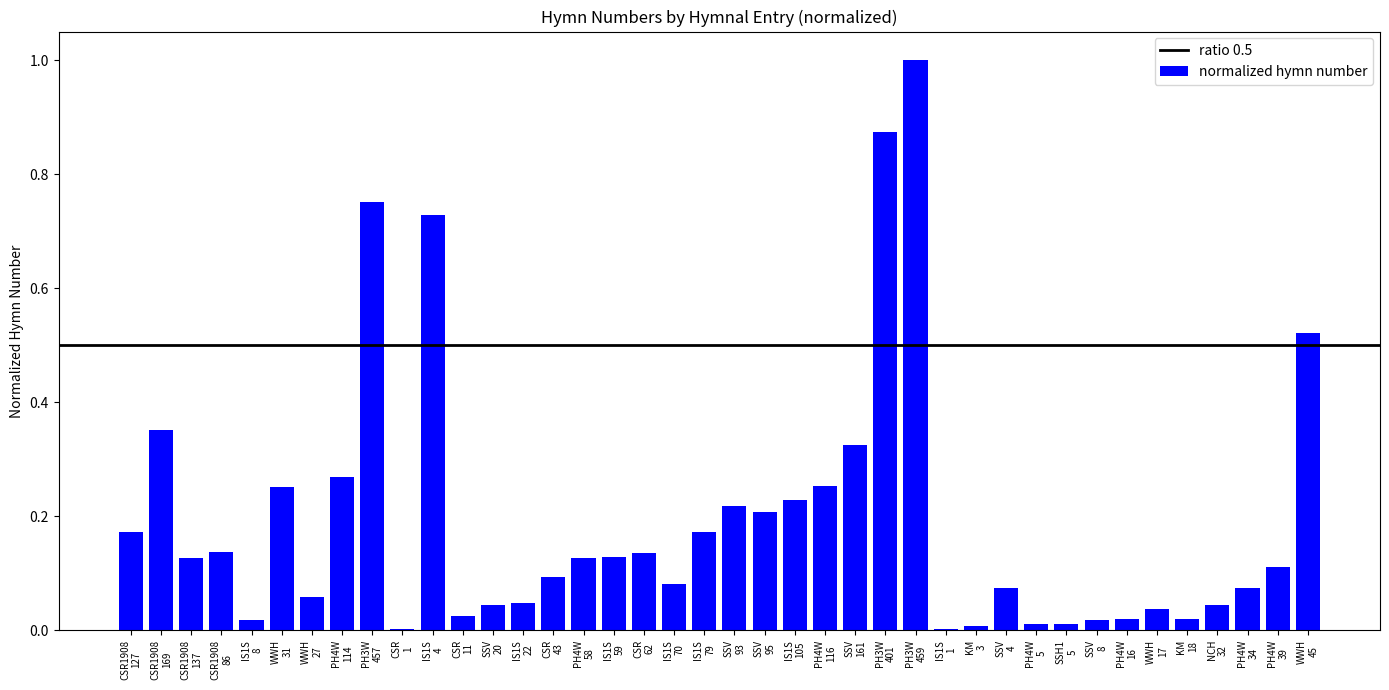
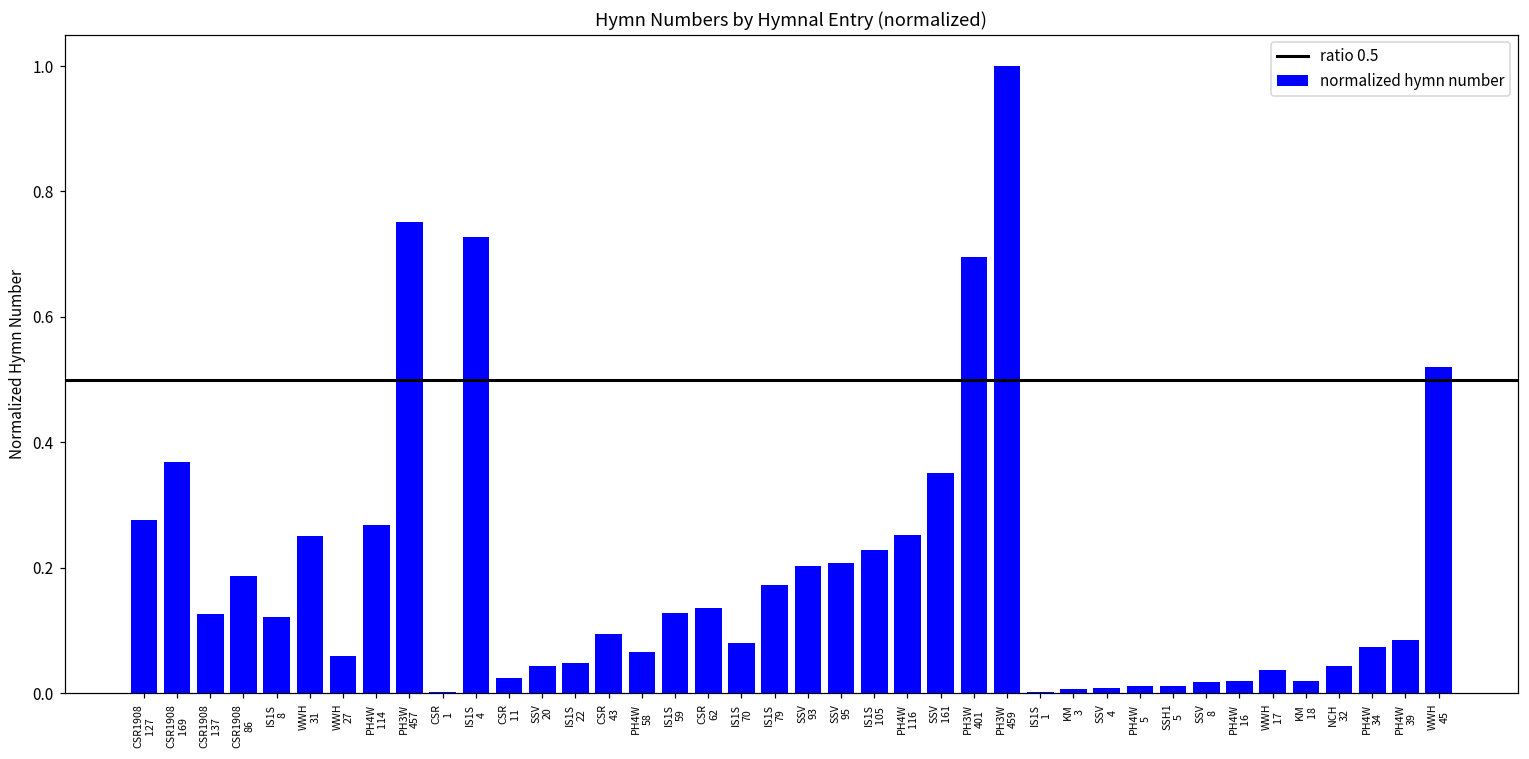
CSR1908 127: 0.17 -> 0.28
CSR1908 169: 0.35 -> 0.37
CSR1908 86: 0.14 -> 0.19
IS1S 8: 0.02 -> 0.12
PH4W 58: 0.13 -> 0.07
SSV 93: 0.22 -> 0.20
SSV 161: 0.32 -> 0.35
PH3W 401: 0.87 -> 0.69
SSV 4: 0.07 -> 0.01
PH4W 39: 0.11 -> 0.08
